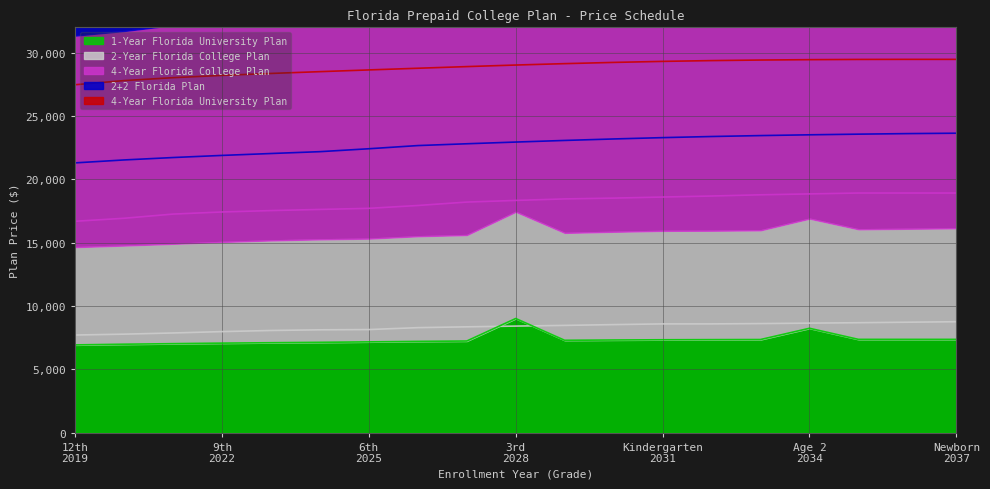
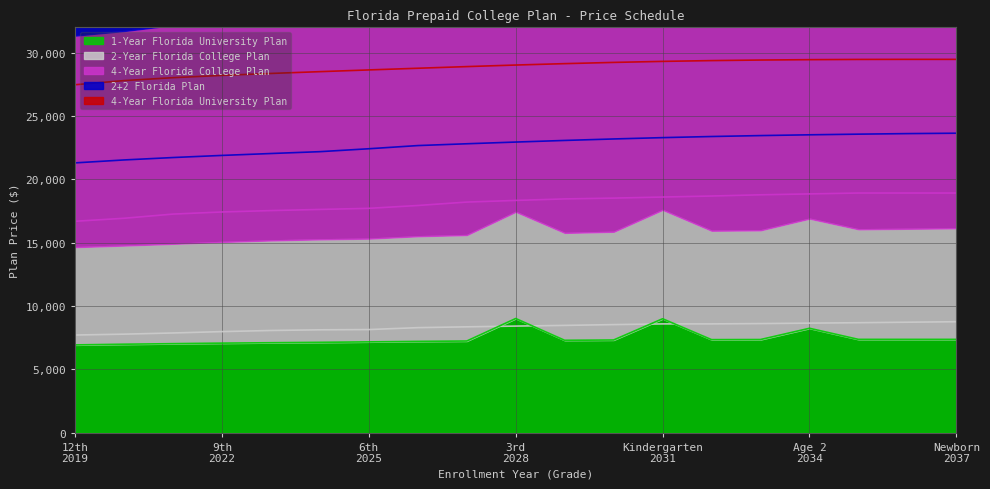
1-Year Florida University Plan, Kindergarten 2031: 7,300 -> 9,000
